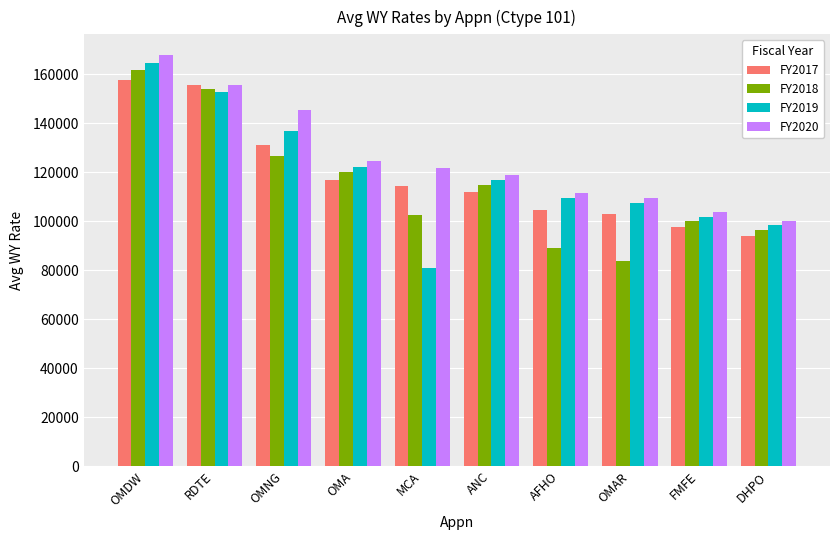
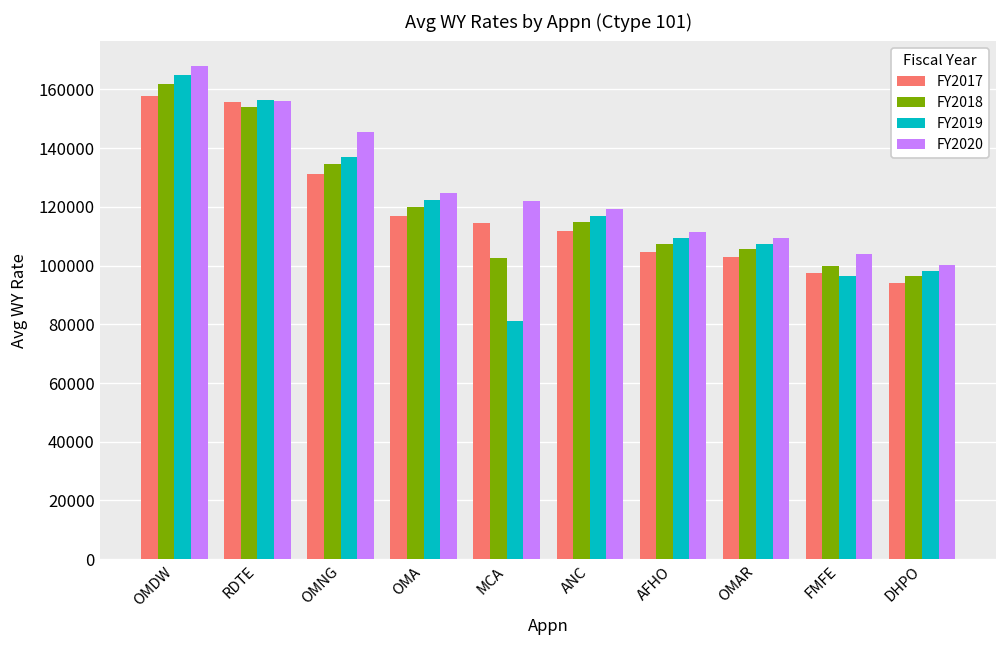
FY2019, RDTE: 153000 -> 156000
FY2018, OMNG: 127000 -> 135000
FY2018, AFHO: 89000 -> 107000
FY2018, OMAR: 84000 -> 105000
FY2019, FMFE: 102000 -> 96000
